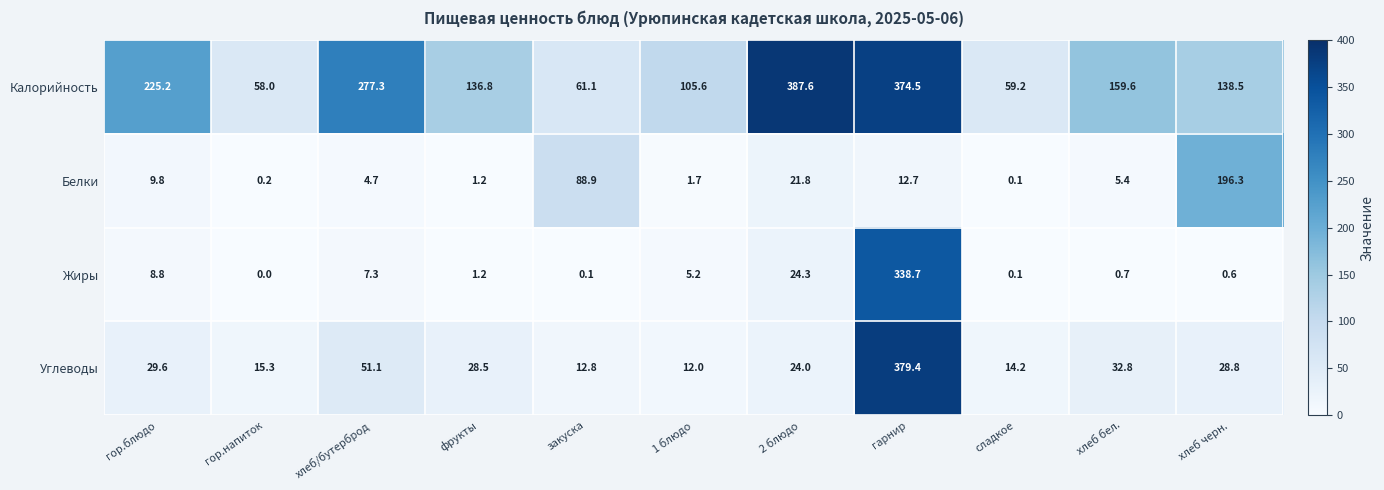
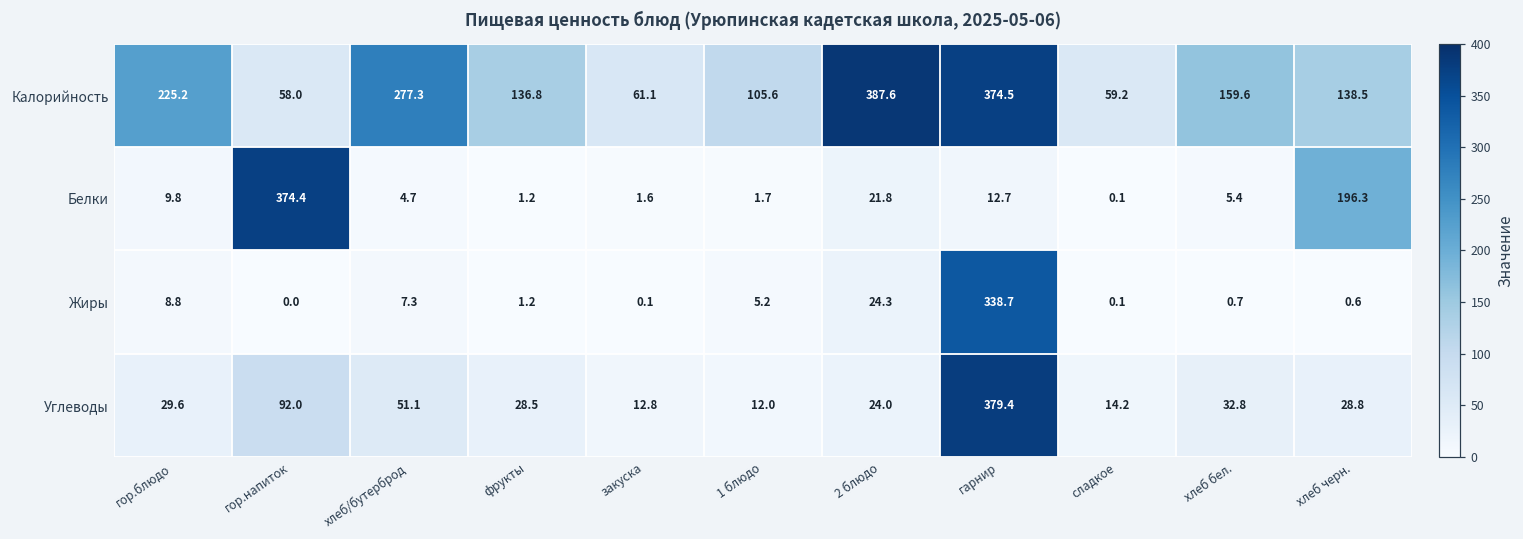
Белки, гор.напиток: 0.2 -> 374.4
Белки, закуска: 88.9 -> 1.6
Углеводы, гор.напиток: 15.3 -> 92.0
